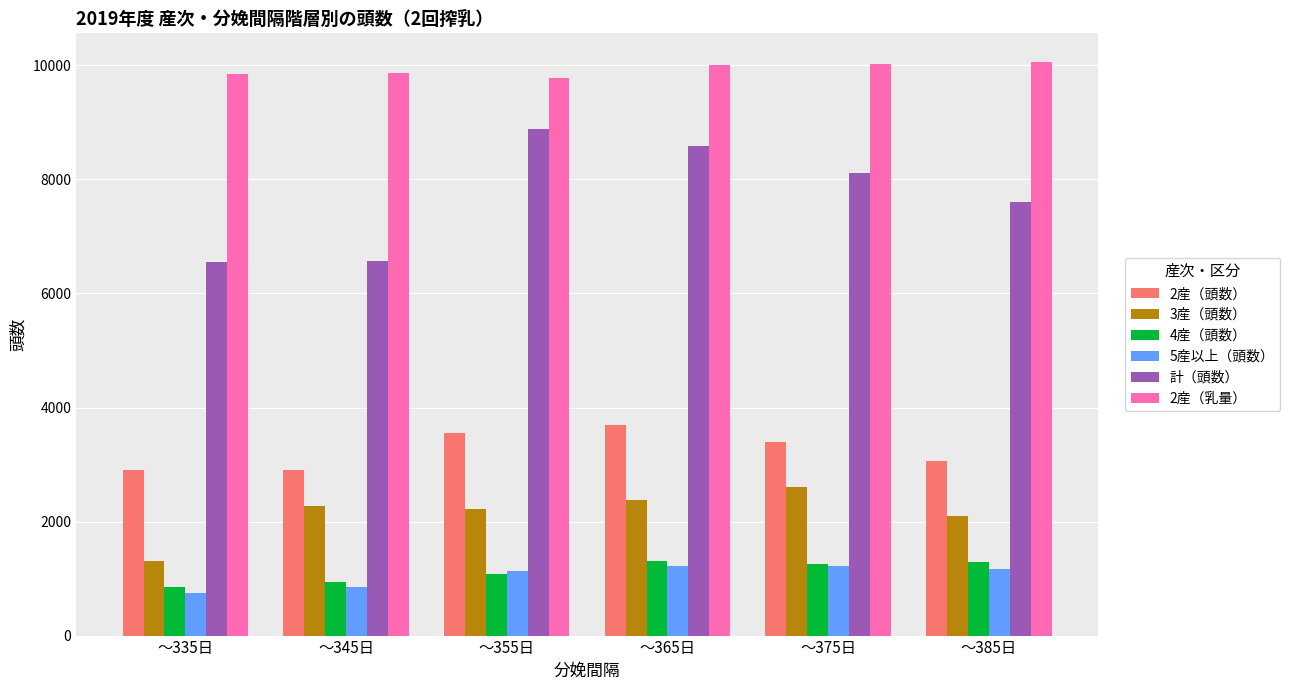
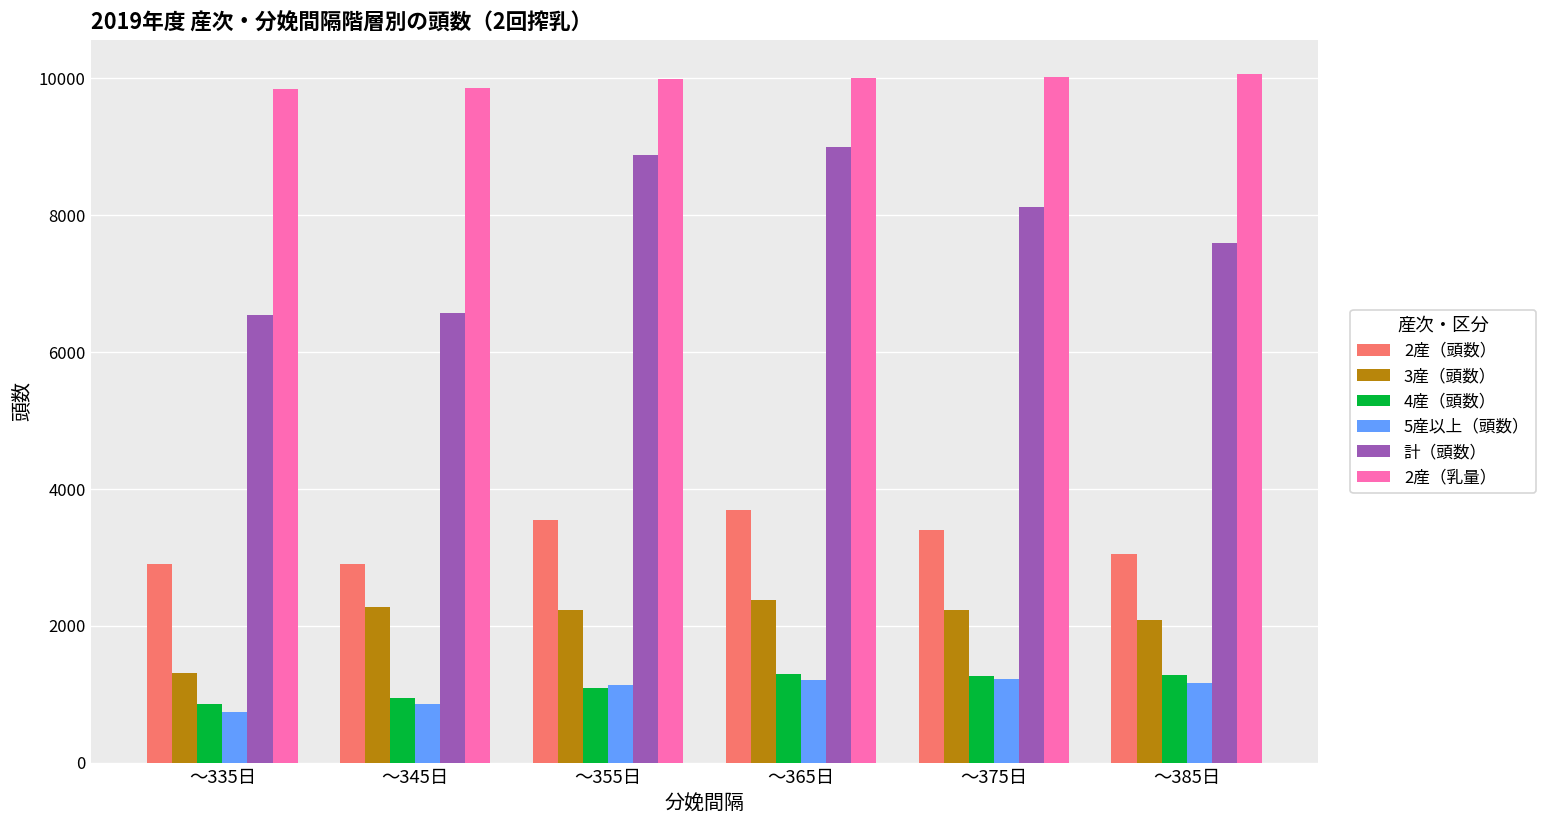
2産（乳量）, ～355日: 9800 -> 10000
計（頭数）, ～365日: 8600 -> 9000
3産（頭数）, ～375日: 2600 -> 2200
